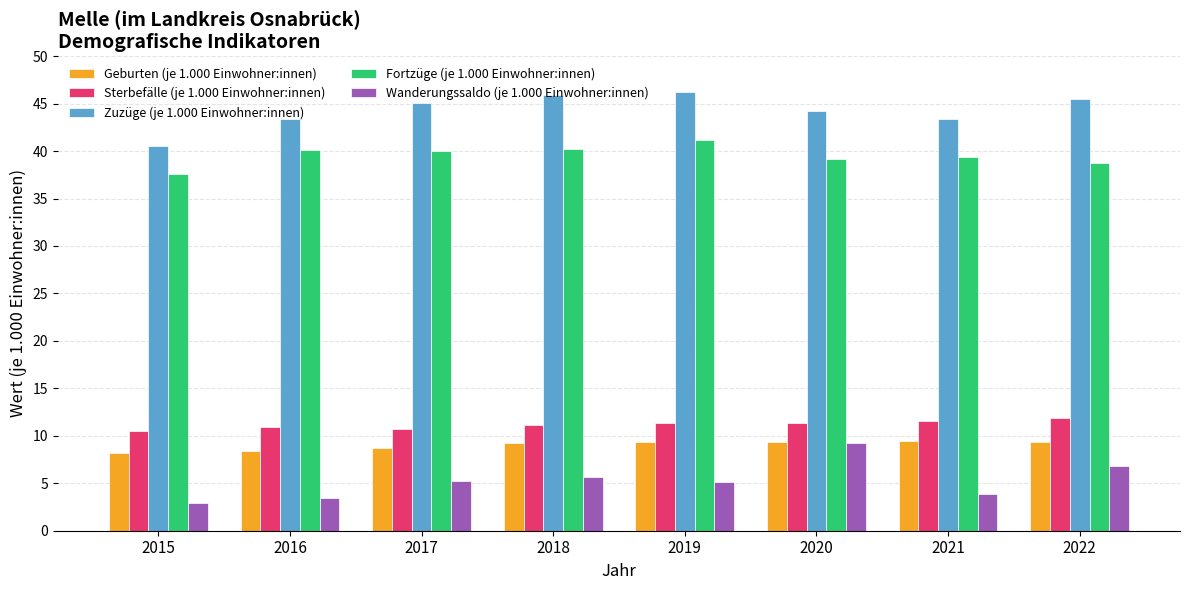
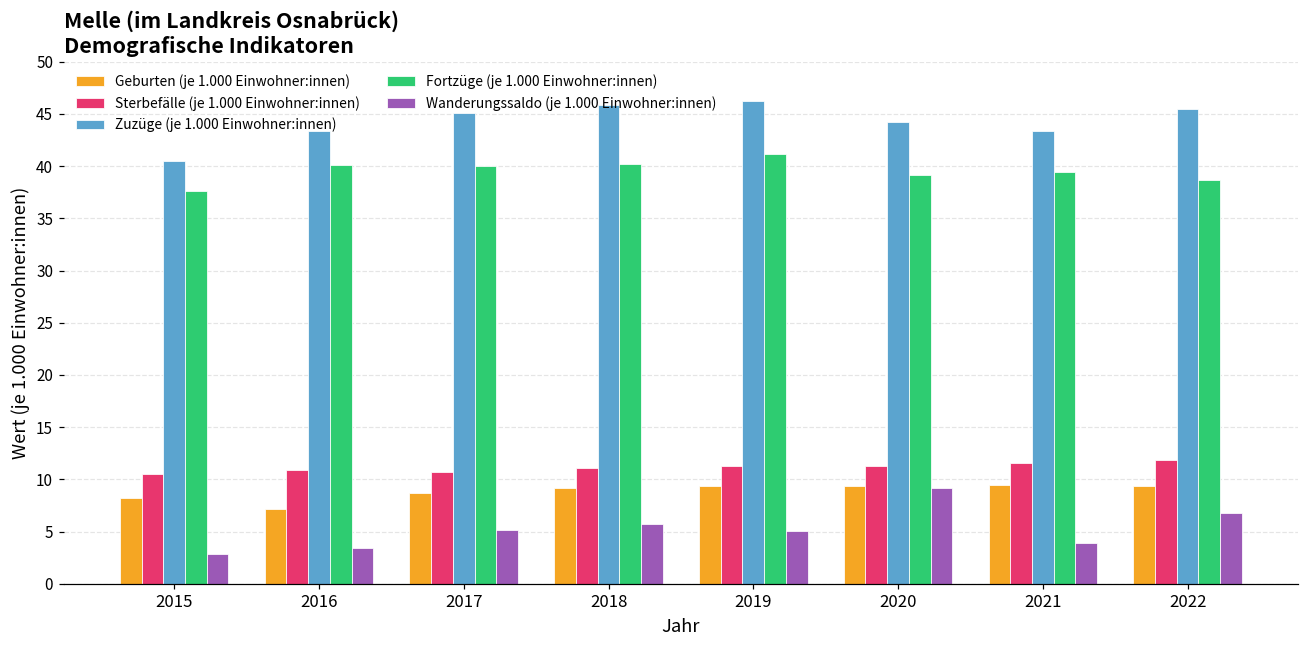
Geburten (je 1.000 Einwohner:innen), 2016: 8 -> 7
